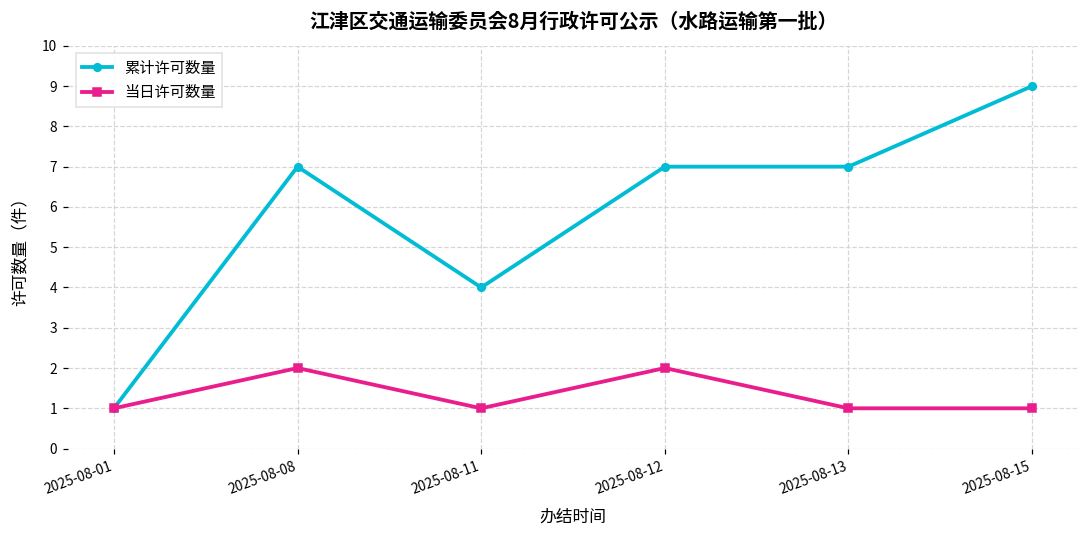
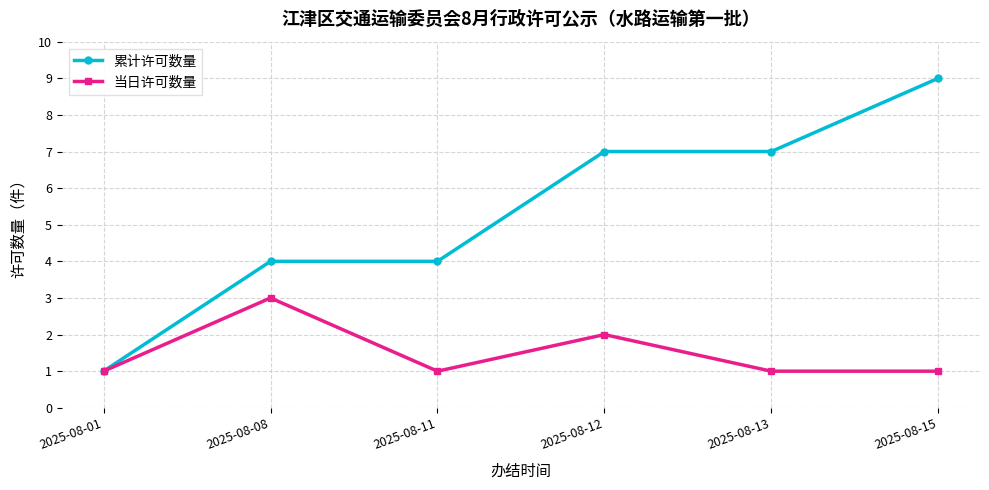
累计许可数量, 2025-08-08: 7 -> 4
当日许可数量, 2025-08-08: 2 -> 3
